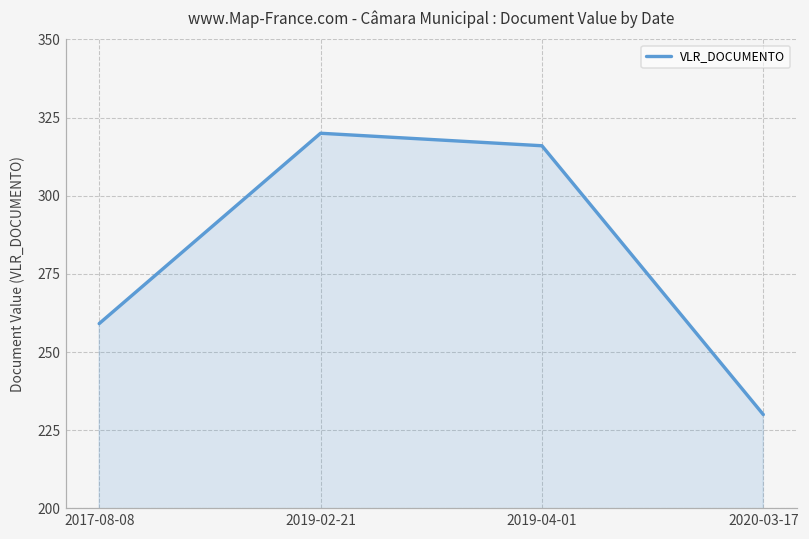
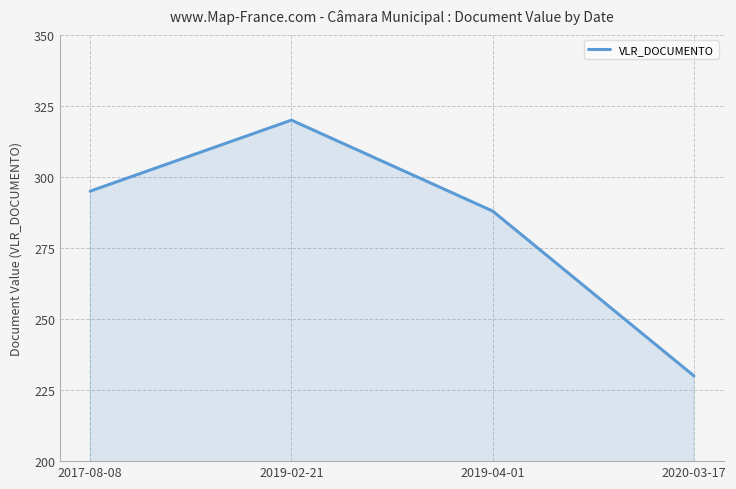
2017-08-08: 259 -> 295
2019-04-01: 316 -> 288
